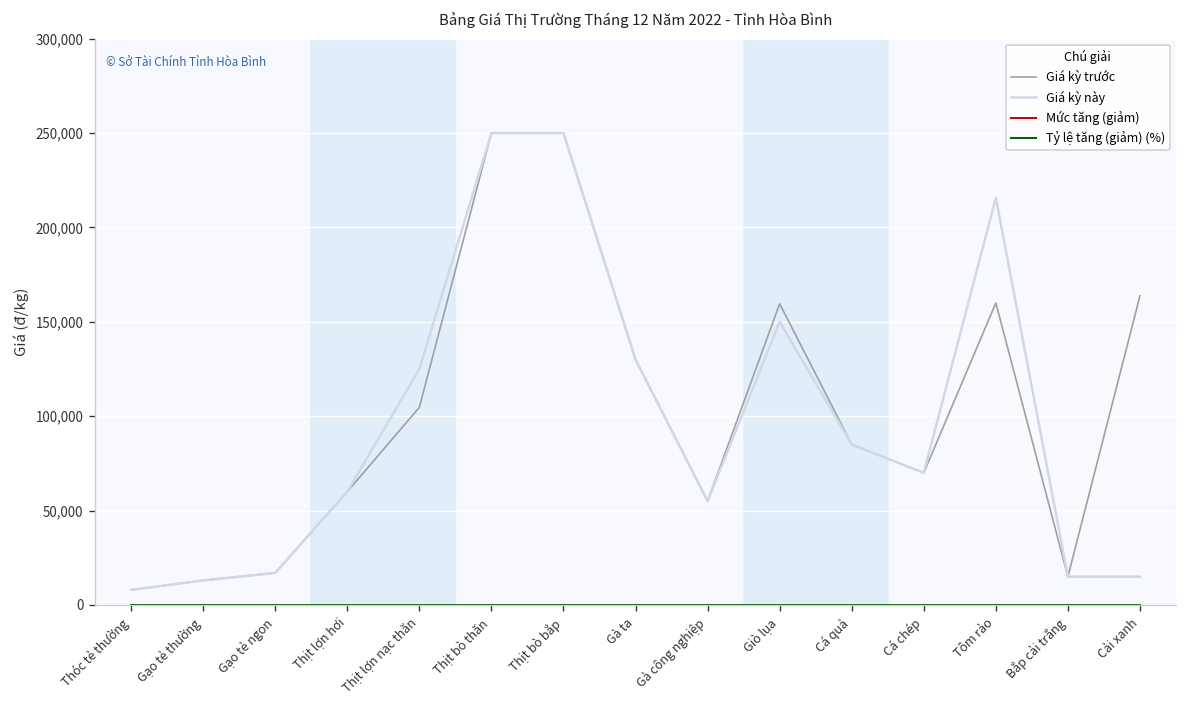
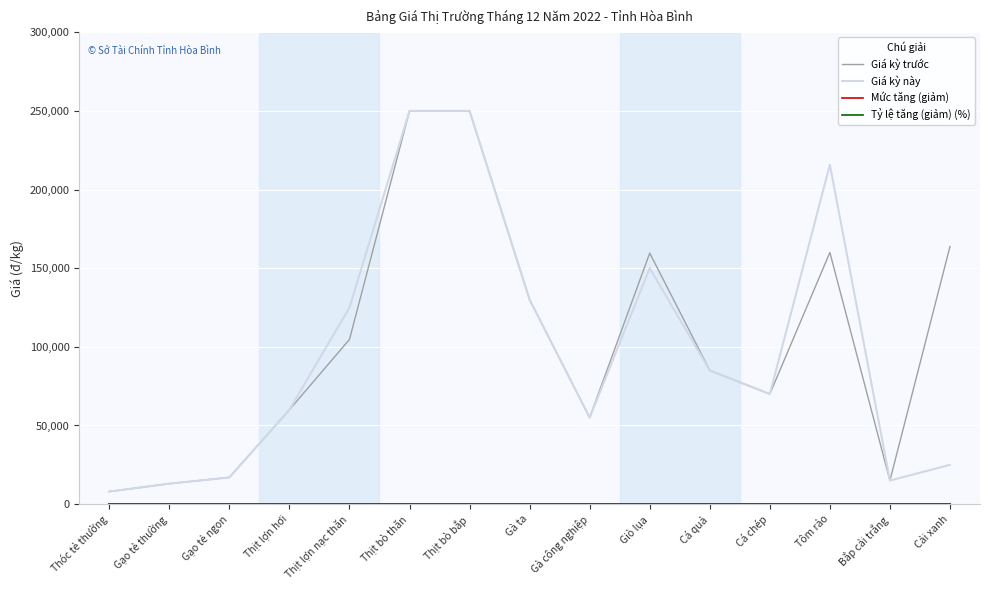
Giá kỳ này, Cải xanh: 15,000 -> 25,000
